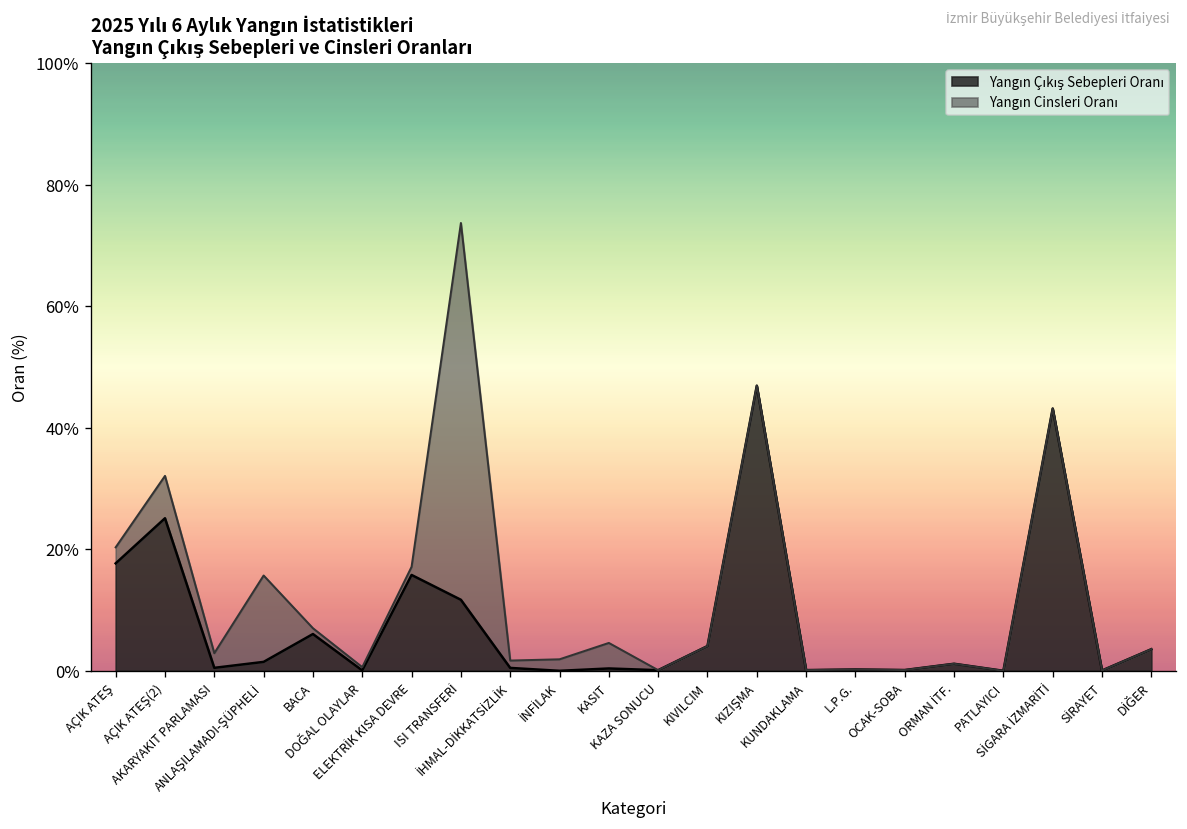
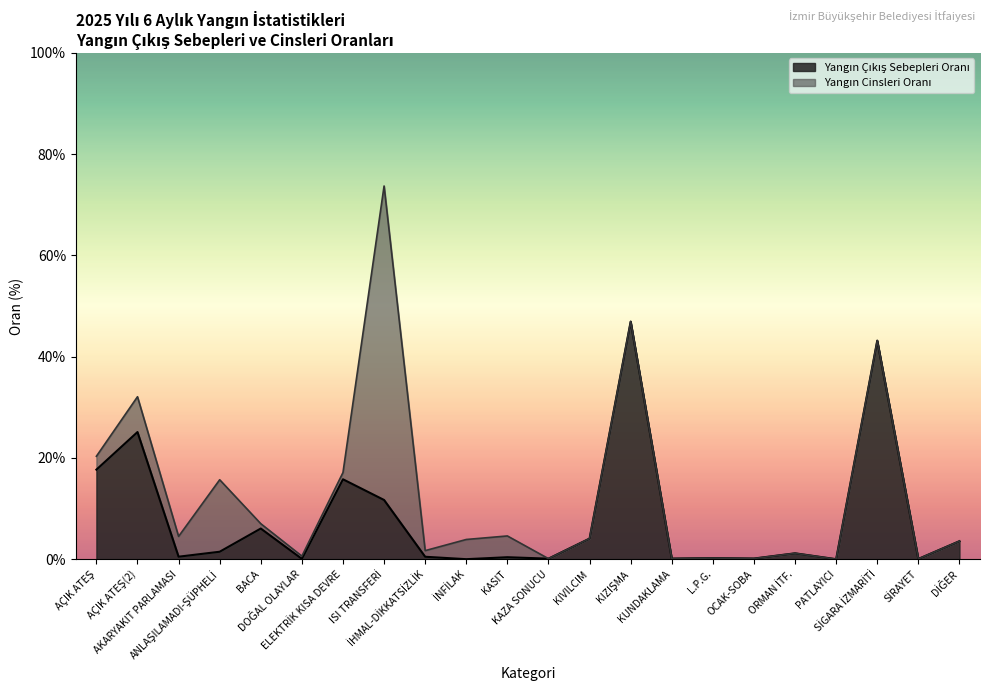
Yangın Cinsleri Oranı, AKARYAKIT PARLAMASI: 2% -> 4%
Yangın Cinsleri Oranı, İNFİLAK: 2% -> 4%
